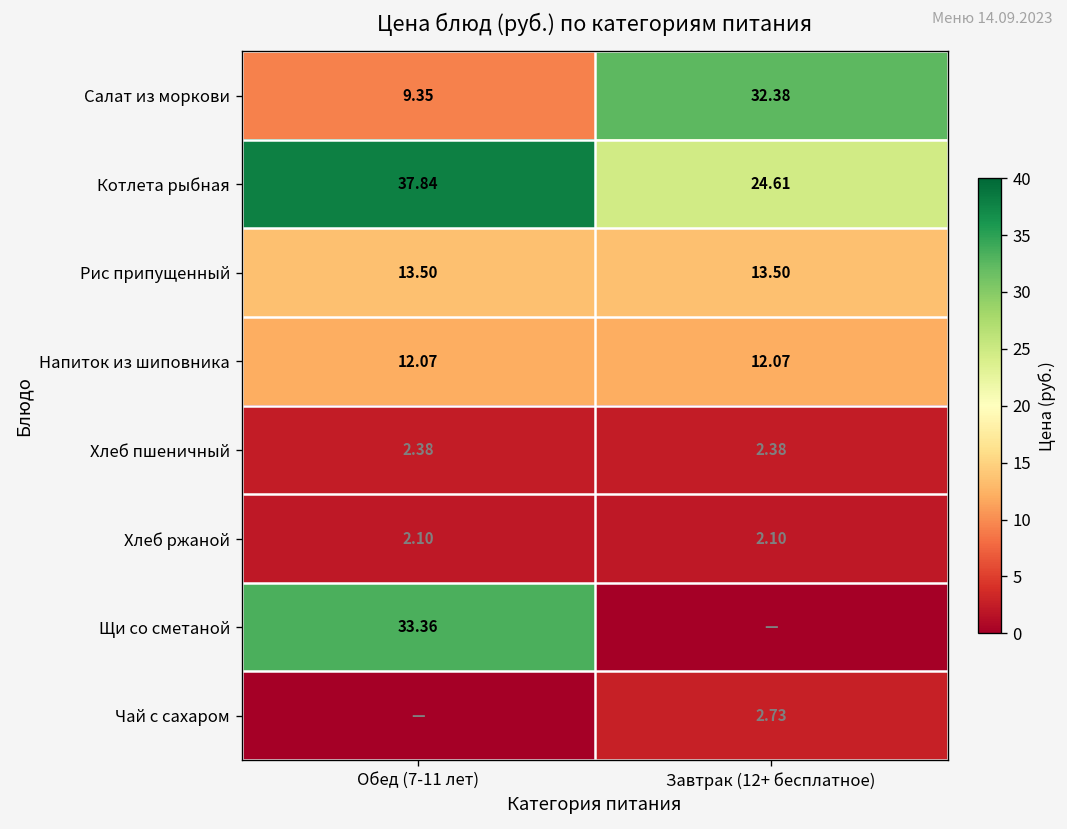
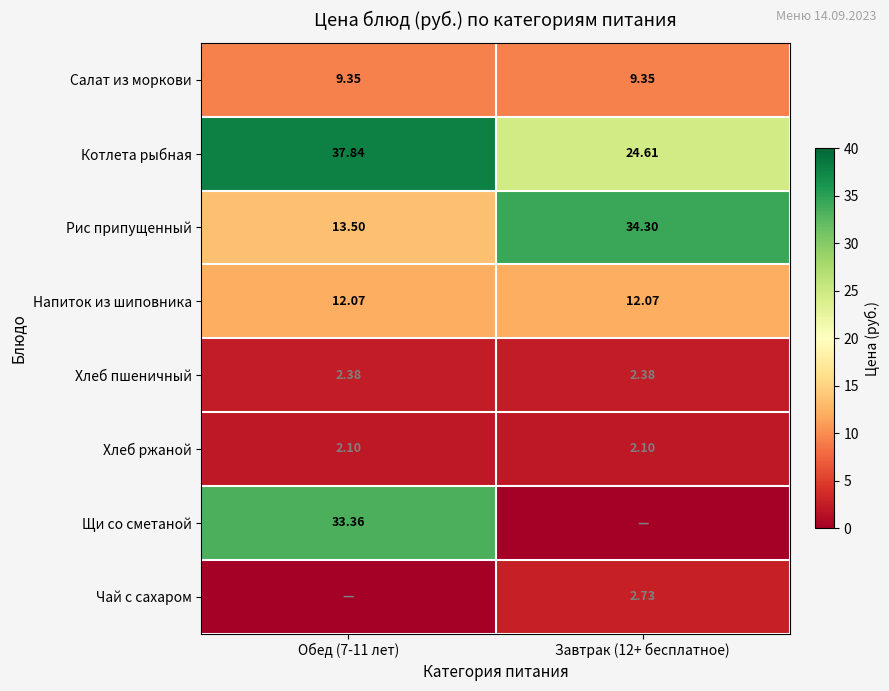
Салат из моркови, Завтрак (12+ бесплатное): 32.38 -> 9.35
Рис припущенный, Завтрак (12+ бесплатное): 13.50 -> 34.30
